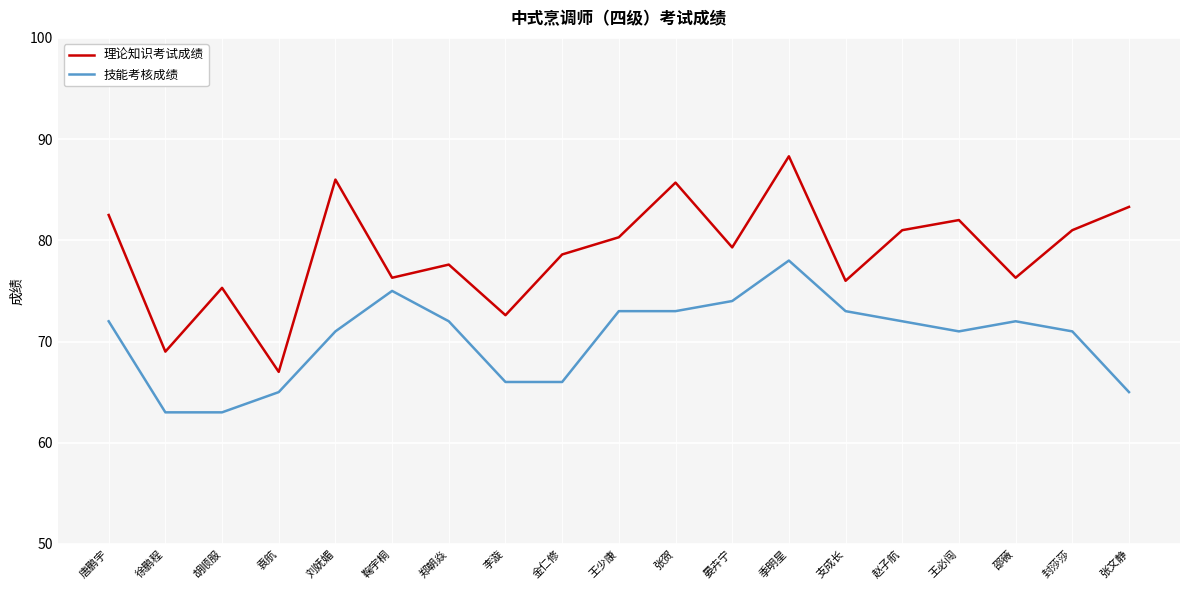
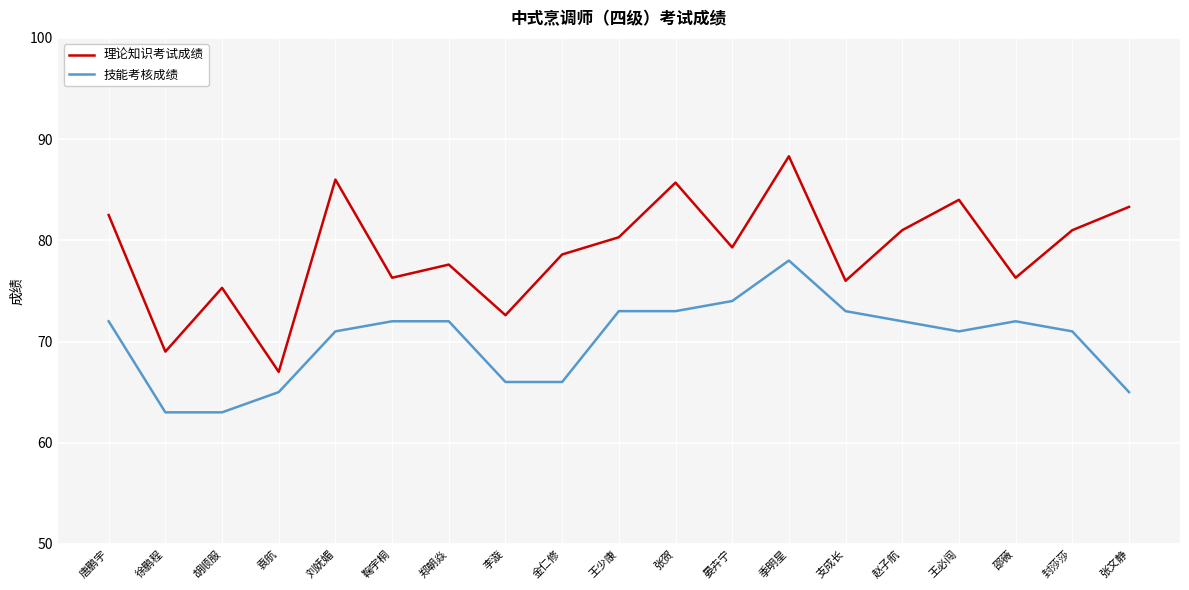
技能考核成绩, 鞠宇桐: 75 -> 72
理论知识考试成绩, 王必闯: 82 -> 84
